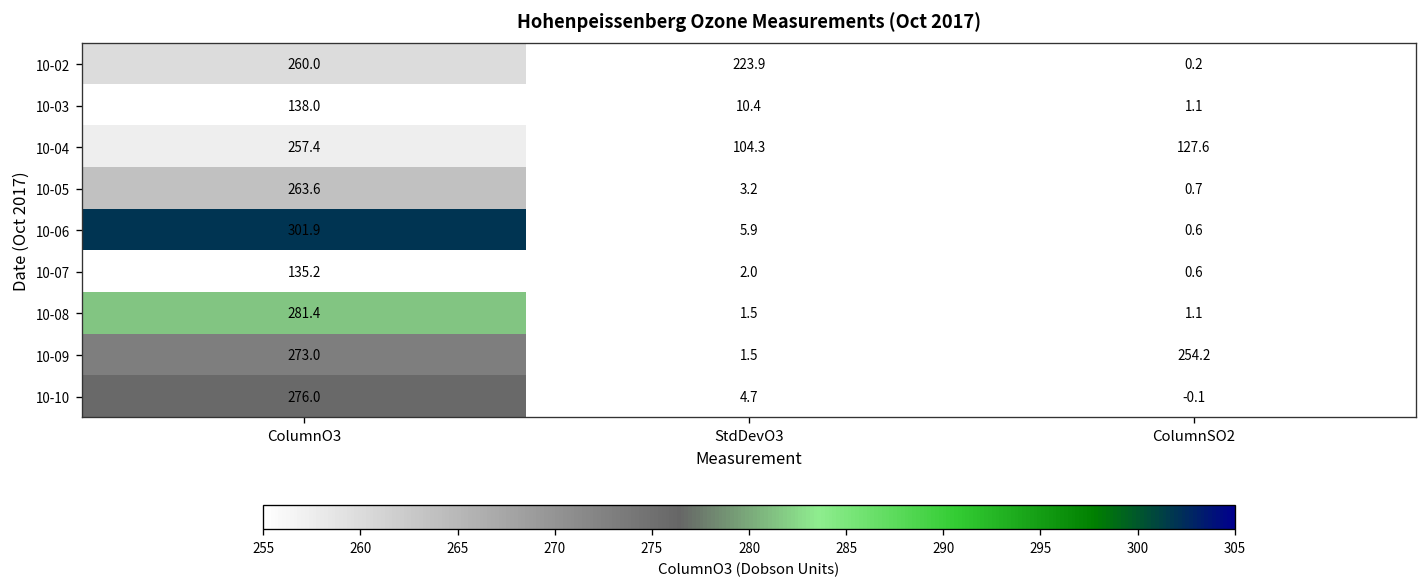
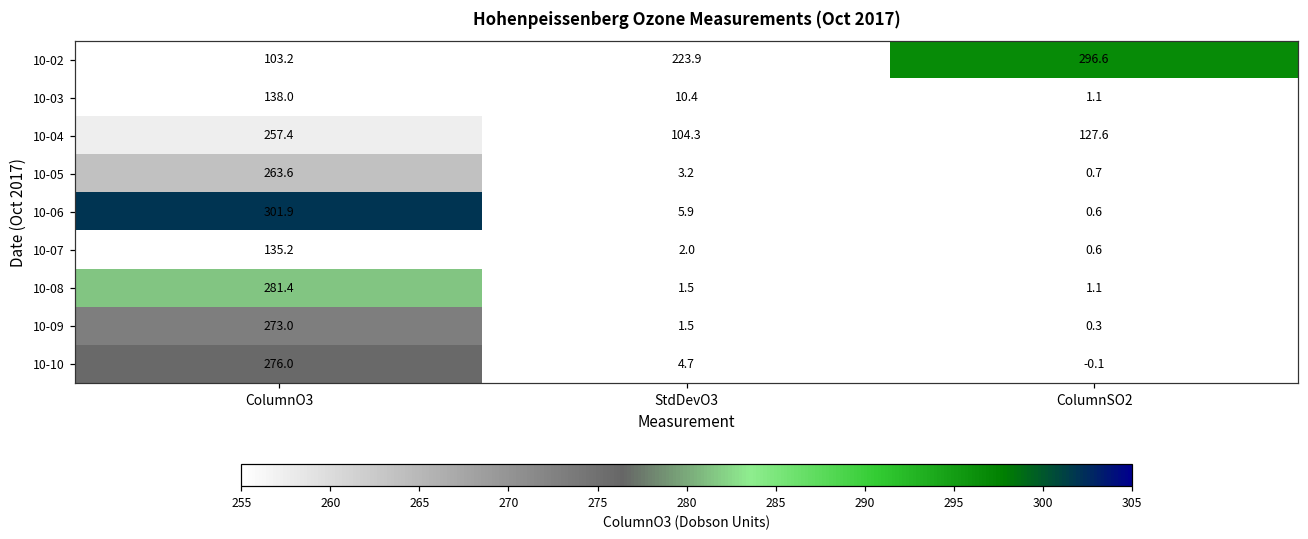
10-02, ColumnO3: 260.0 -> 103.2
10-02, ColumnSO2: 0.2 -> 296.6
10-09, ColumnSO2: 254.2 -> 0.3
